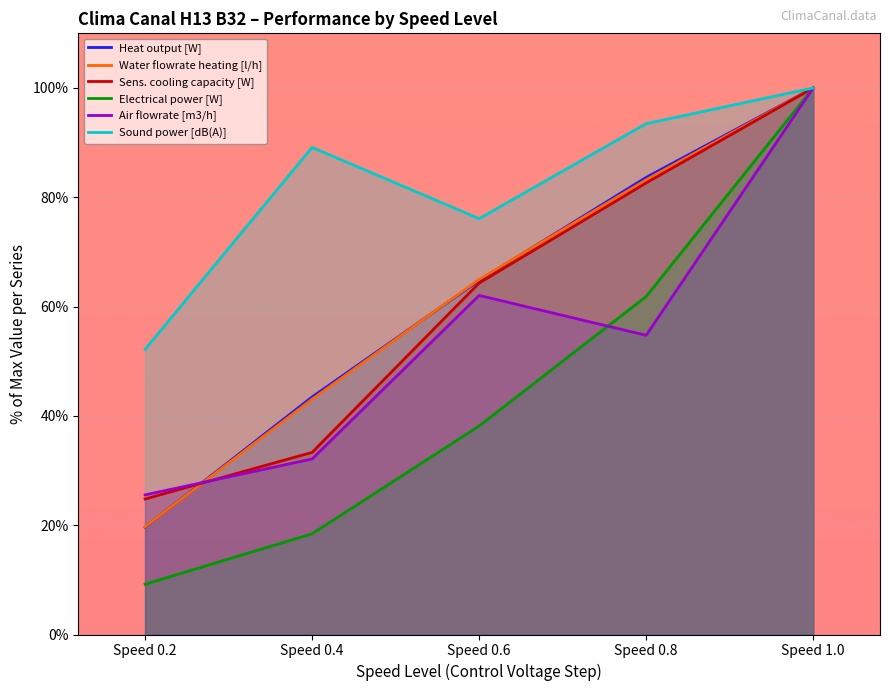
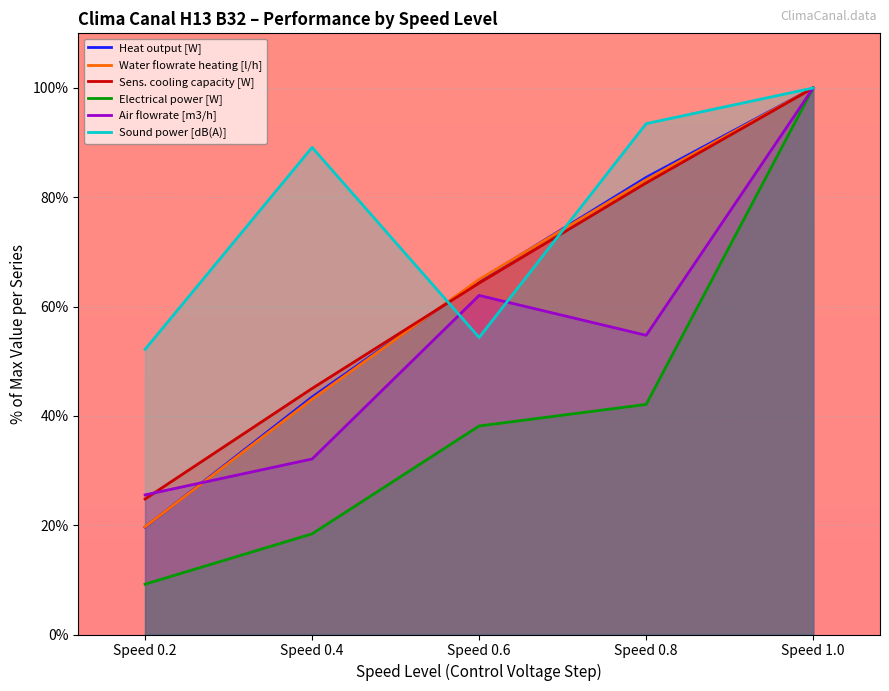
Sens. cooling capacity [W], Speed 0.4: 33% -> 45%
Sound power [dB(A)], Speed 0.6: 76% -> 54%
Electrical power [W], Speed 0.8: 62% -> 42%
